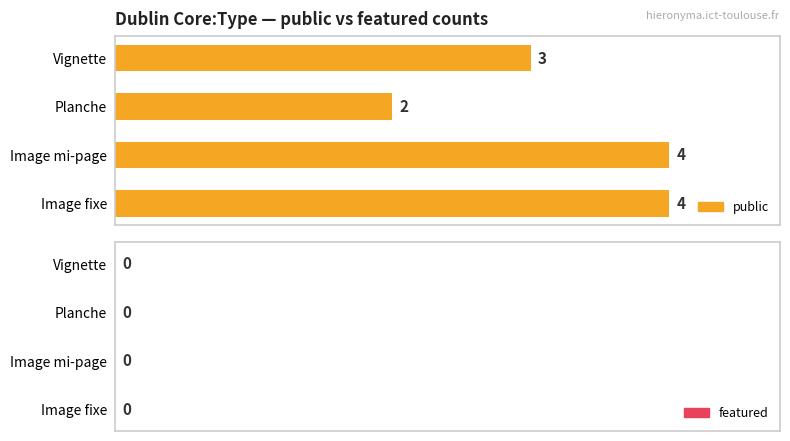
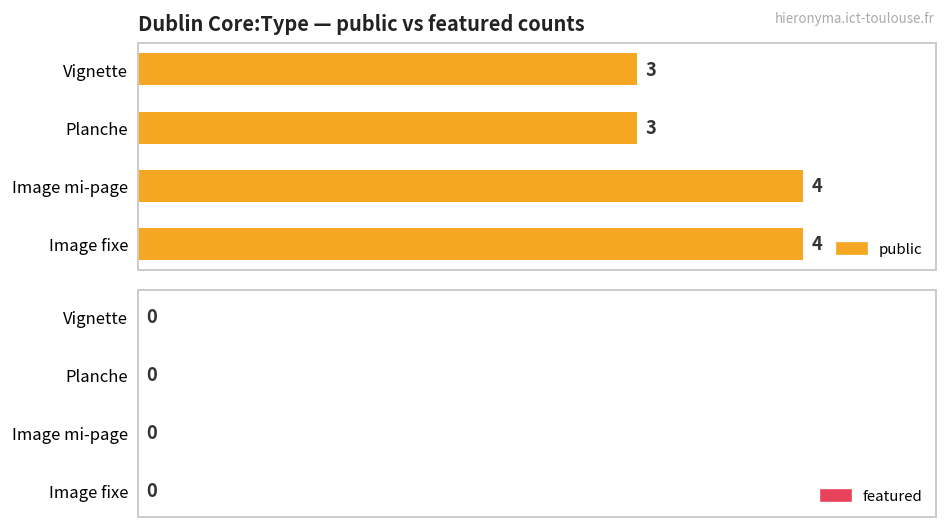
Dublin Core:Type — public vs featured counts, Planche: 2 -> 3
